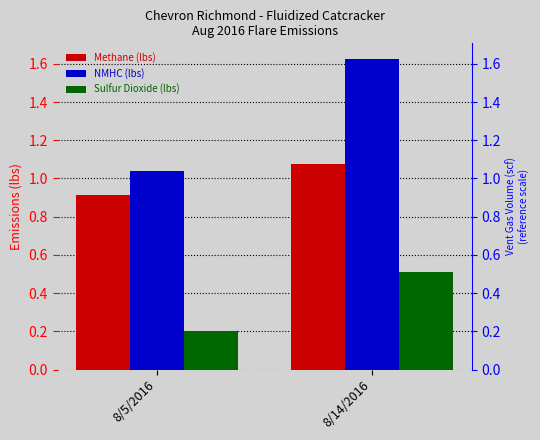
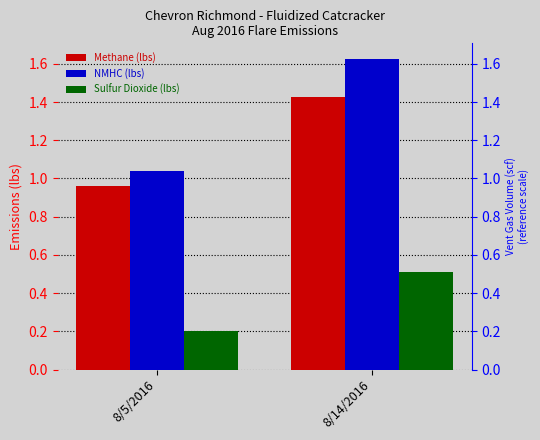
Methane (lbs), 8/5/2016: 0.92 -> 0.96
Methane (lbs), 8/14/2016: 1.07 -> 1.43
